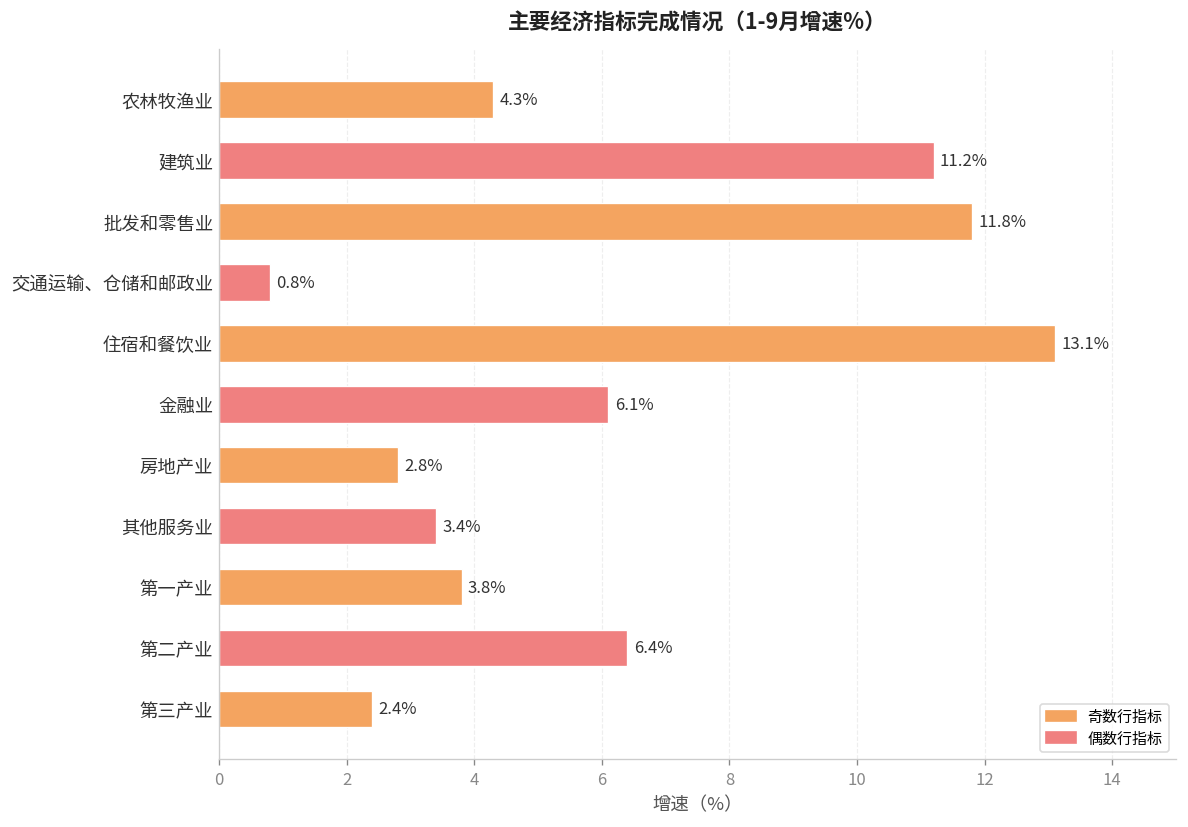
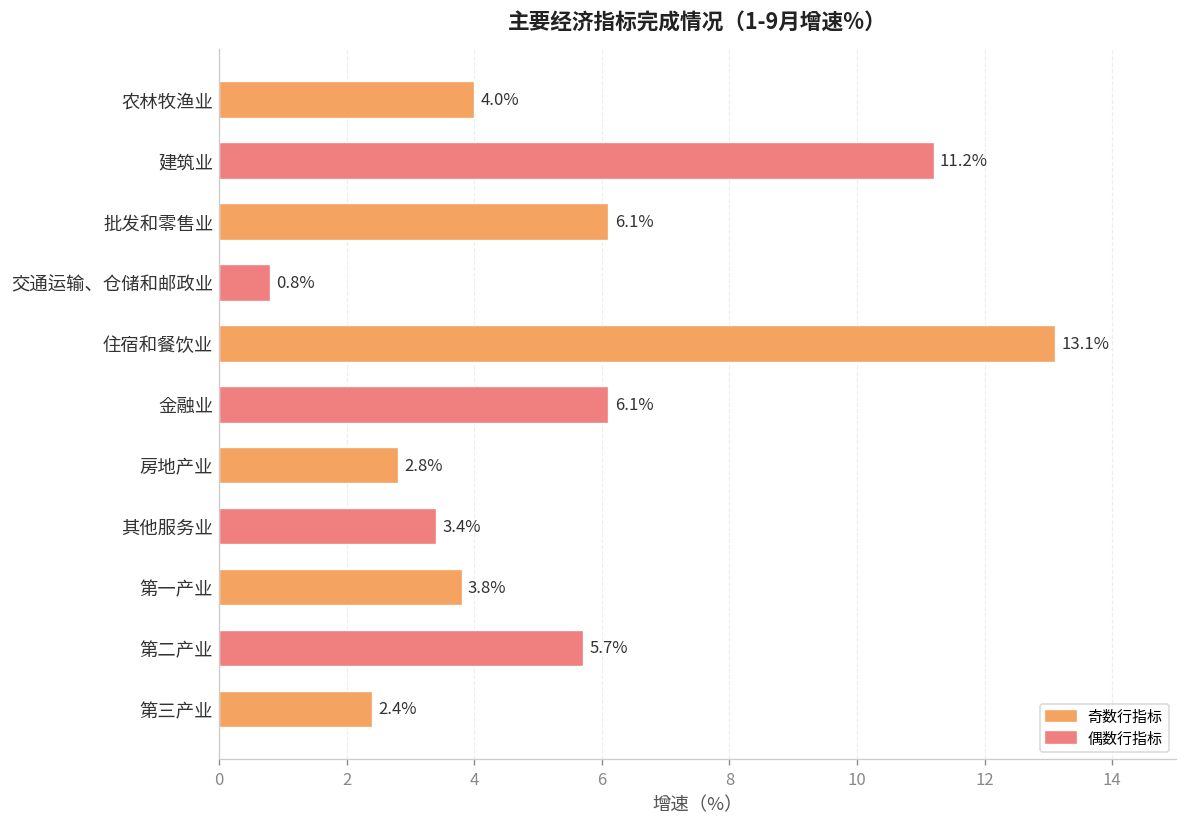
农林牧渔业: 4.3% -> 4.0%
批发和零售业: 11.8% -> 6.1%
第二产业: 6.4% -> 5.7%
